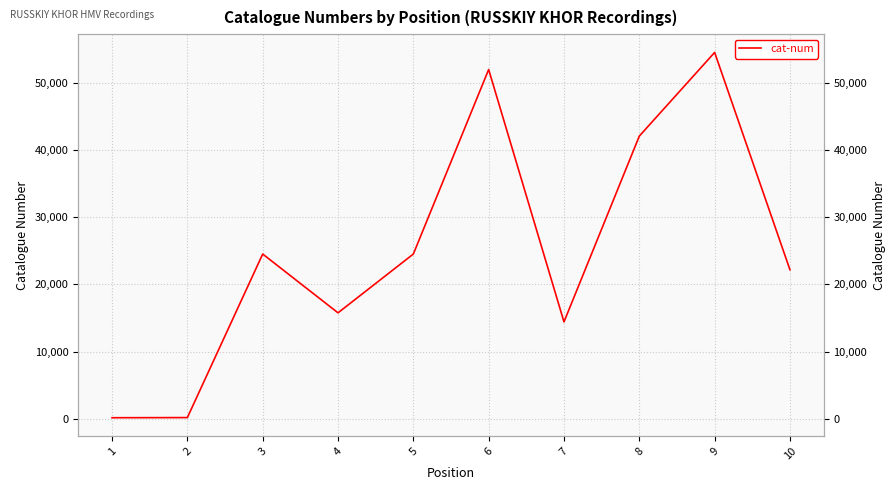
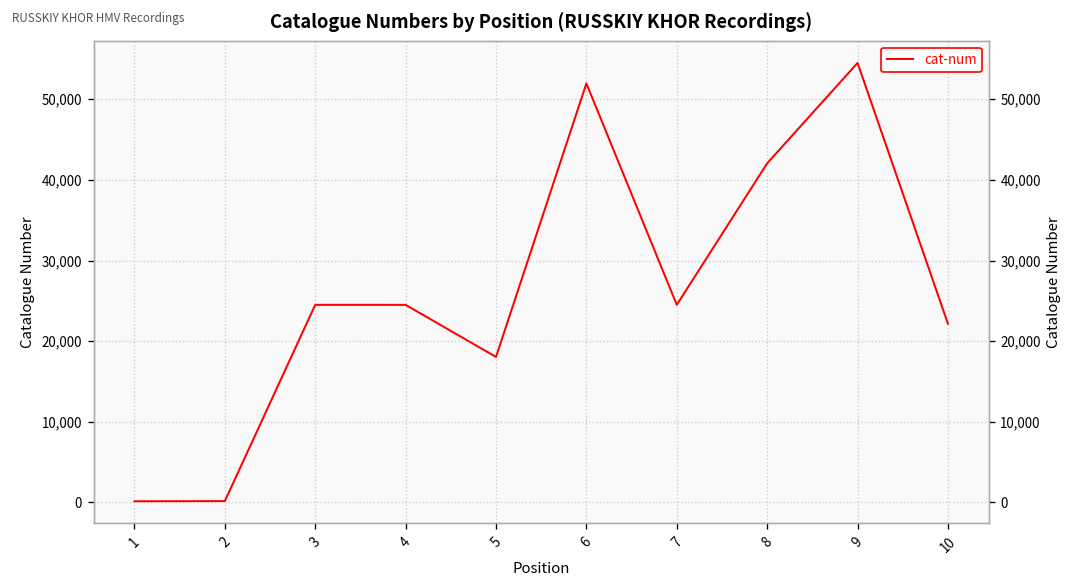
4: 16,000 -> 25,000
5: 25,000 -> 18,000
7: 14,000 -> 25,000
